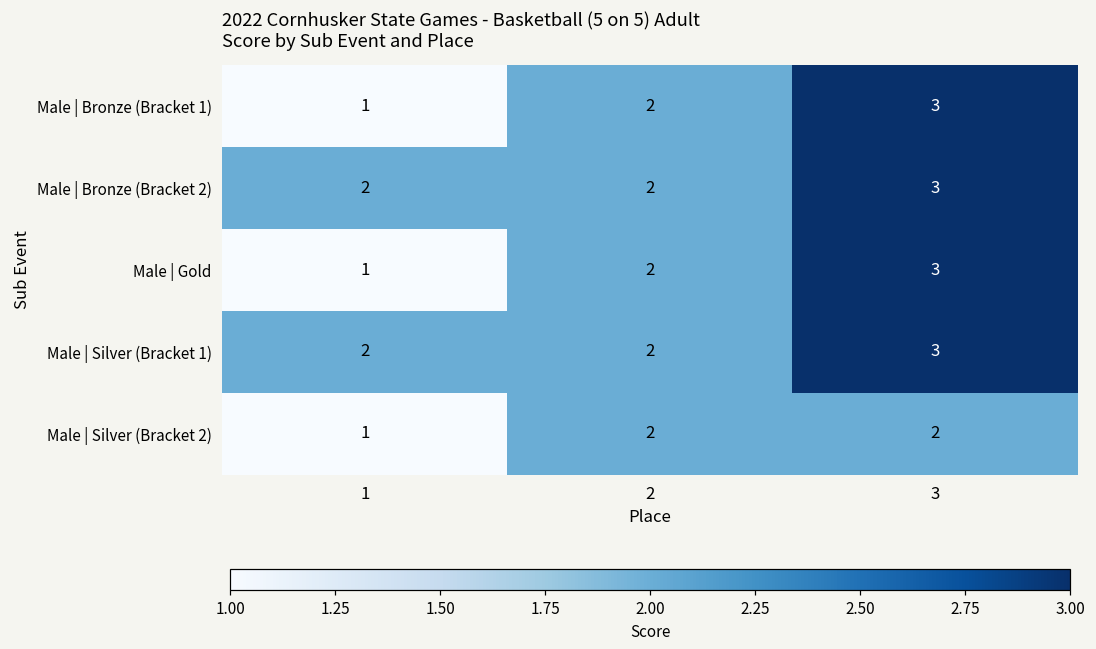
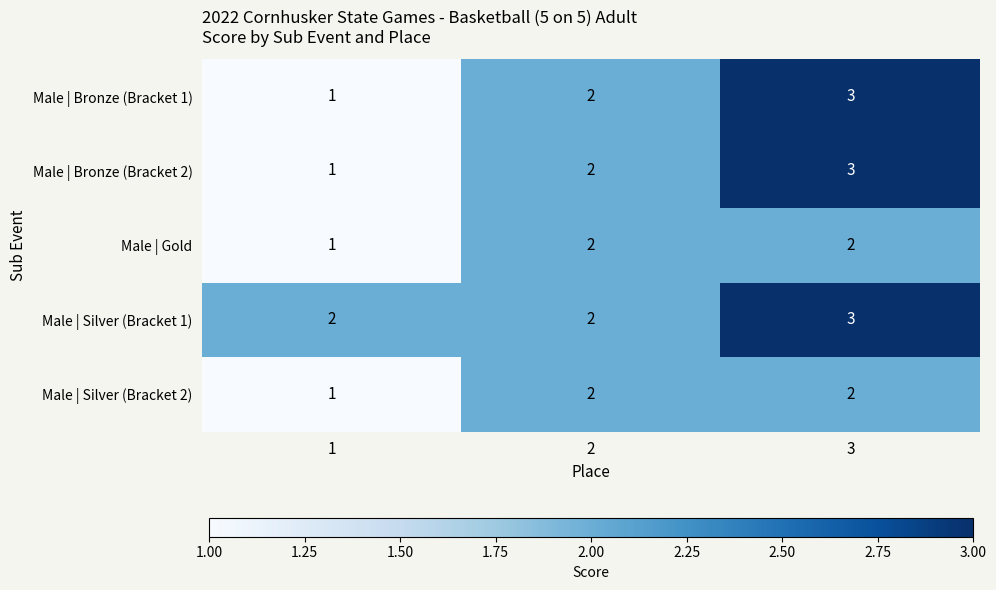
Male | Bronze (Bracket 2), 1: 2 -> 1
Male | Gold, 3: 3 -> 2
